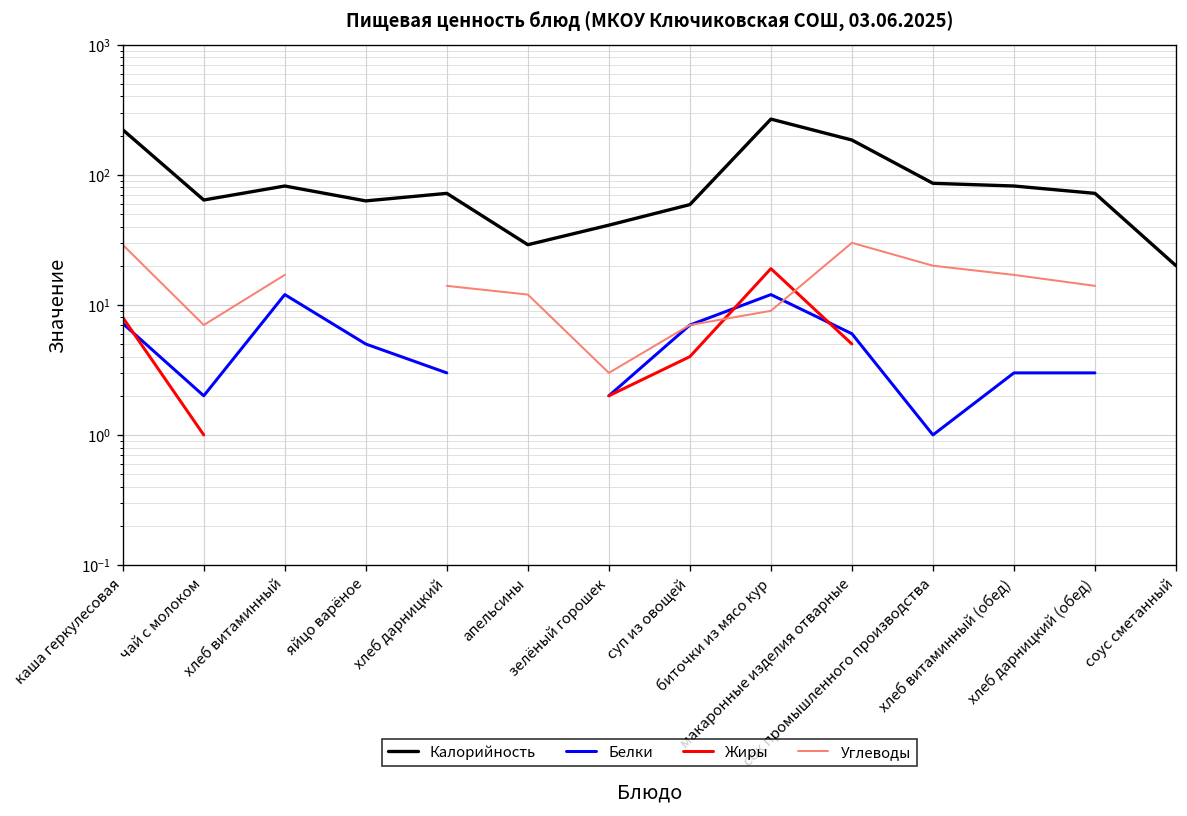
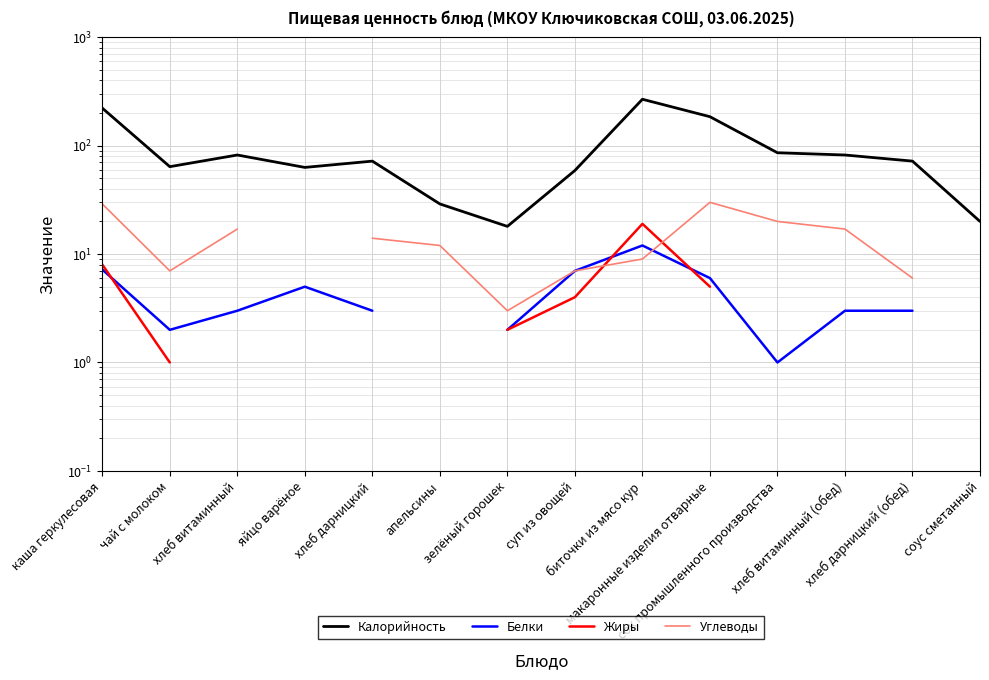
Белки, хлеб витаминный: 12 -> 3
Калорийность, зелёный горошек: 41 -> 18
Углеводы, хлеб дарницкий (обед): 14 -> 6
